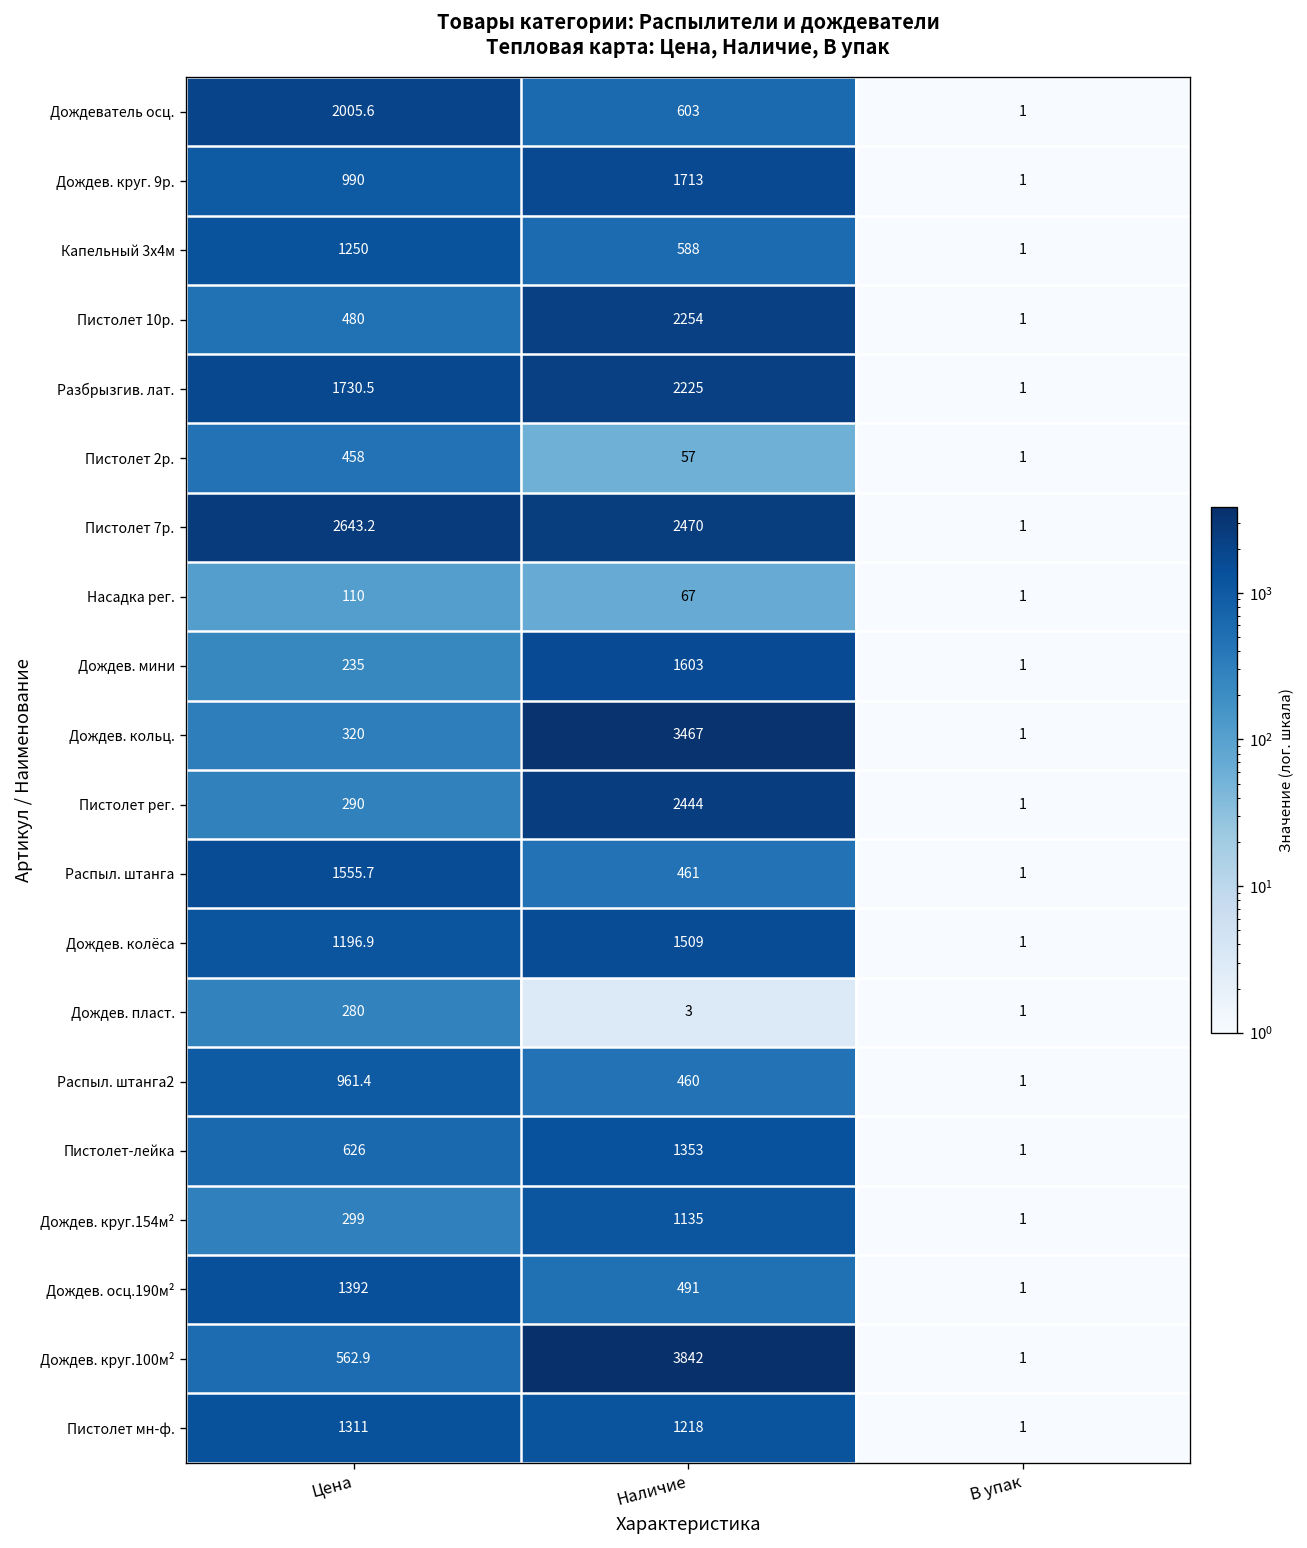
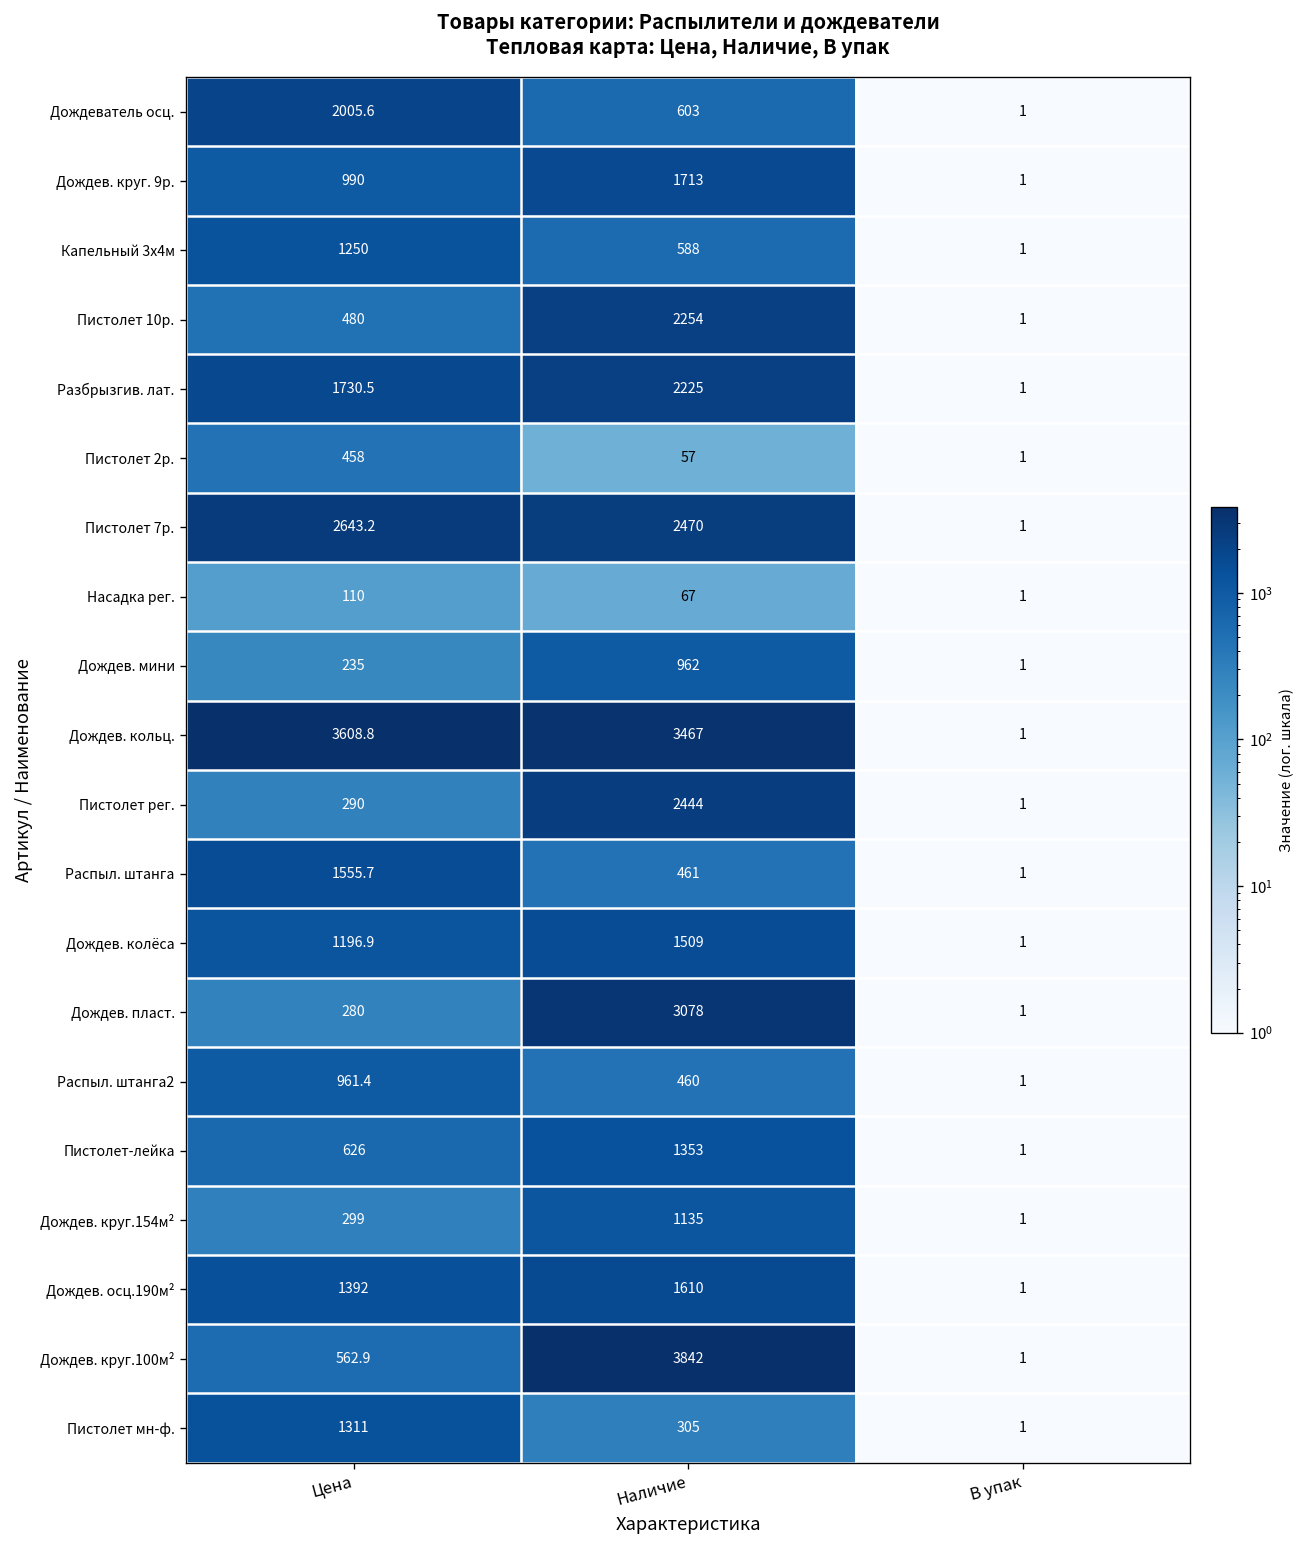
Дождев. мини, Наличие: 1603 -> 962
Дождев. кольц., Цена: 320 -> 3608.8
Дождев. пласт., Наличие: 3 -> 3078
Дождев. осц.190м², Наличие: 491 -> 1610
Пистолет мн-ф., Наличие: 1218 -> 305
